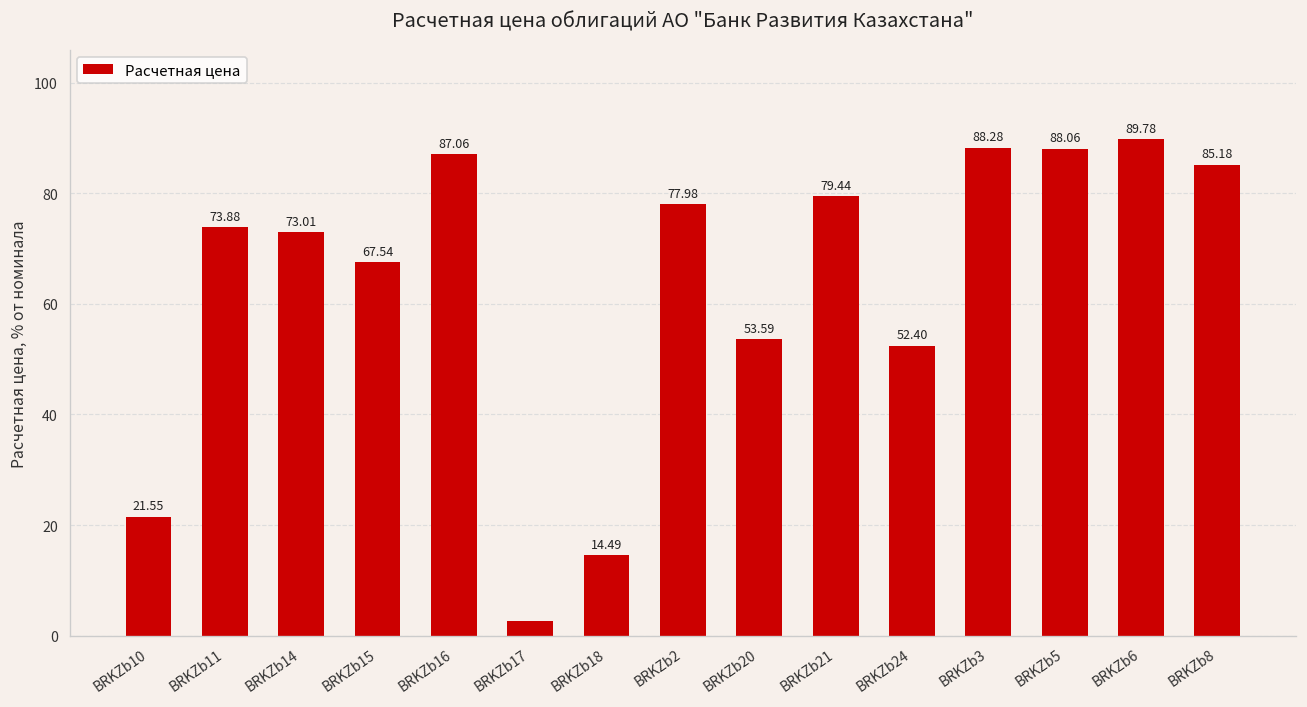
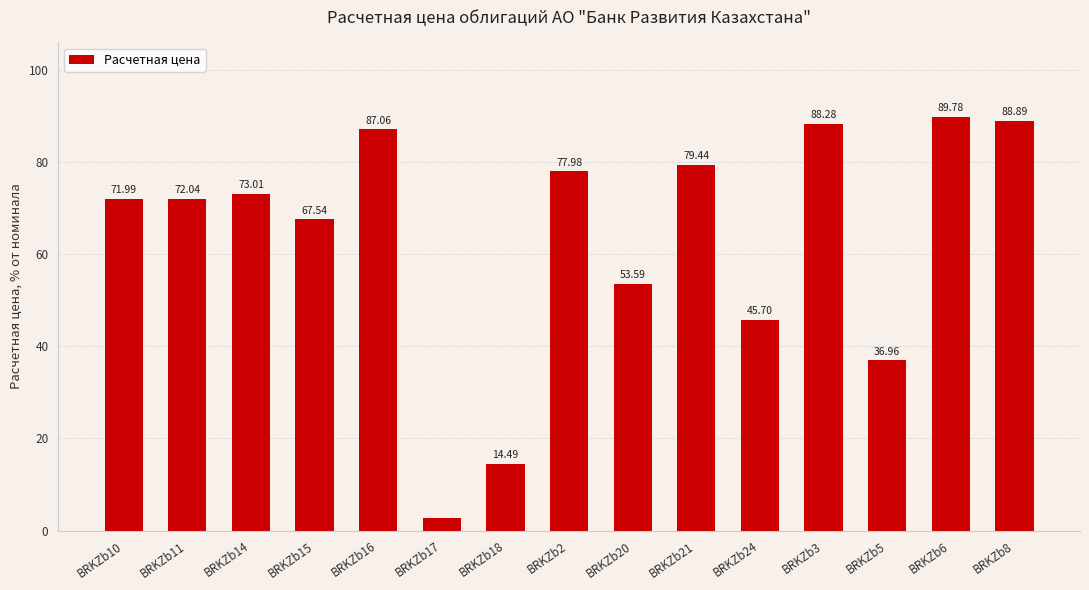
BRKZb10: 21.55 -> 71.99
BRKZb11: 73.88 -> 72.04
BRKZb24: 52.40 -> 45.70
BRKZb5: 88.06 -> 36.96
BRKZb8: 85.18 -> 88.89
